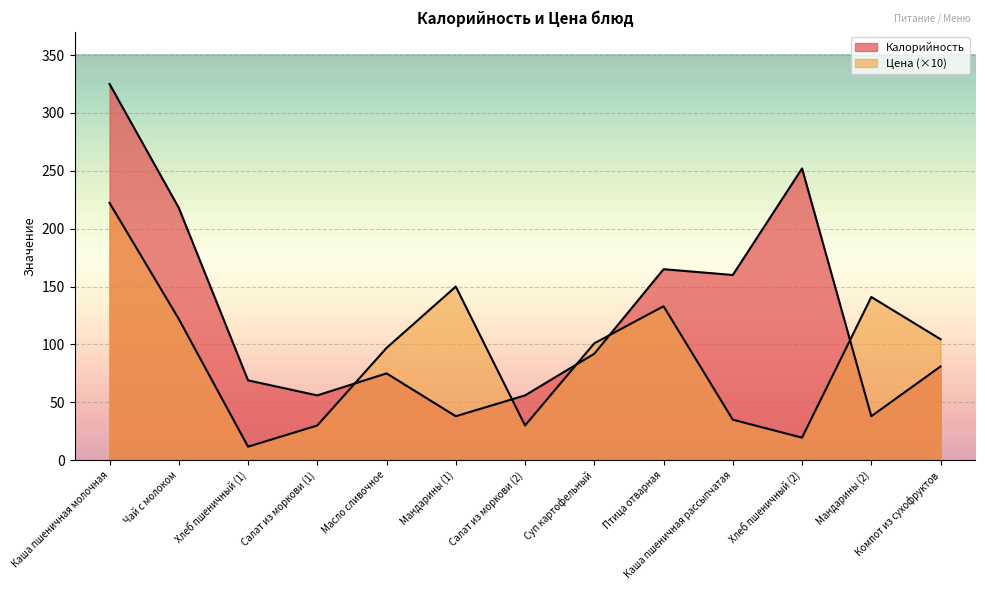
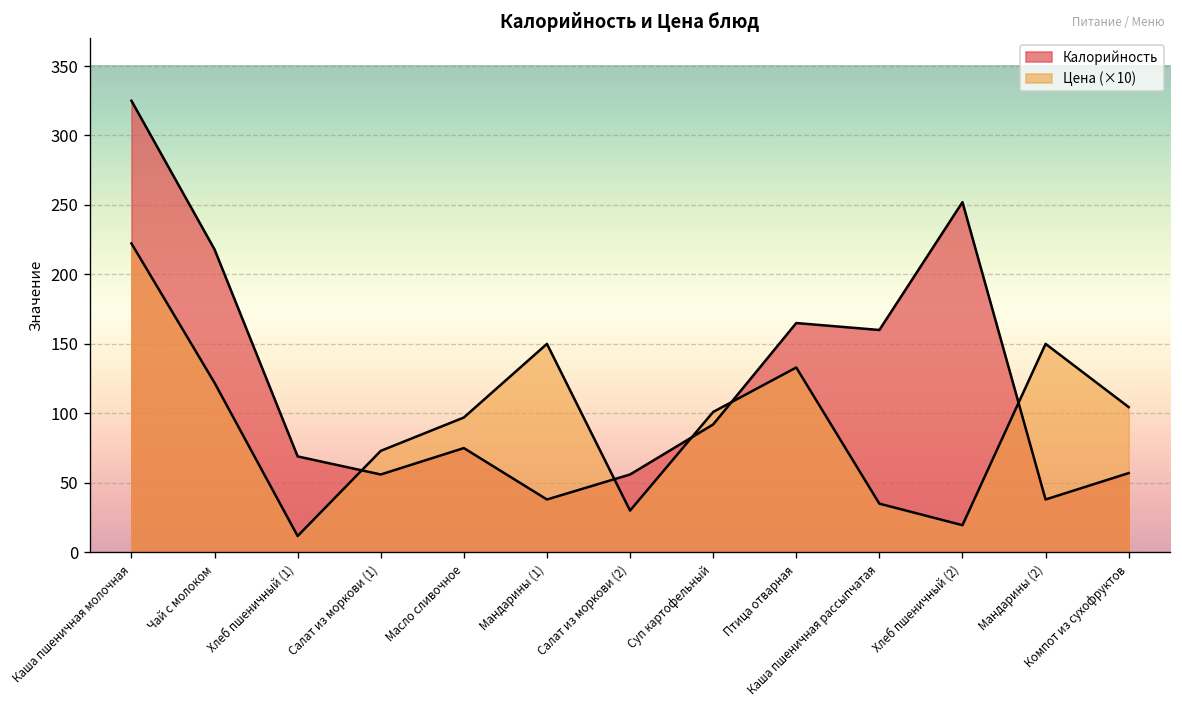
Цена (×10), Салат из моркови (1): 30 -> 73
Цена (×10), Мандарины (2): 141 -> 150
Калорийность, Компот из сухофруктов: 81 -> 57
